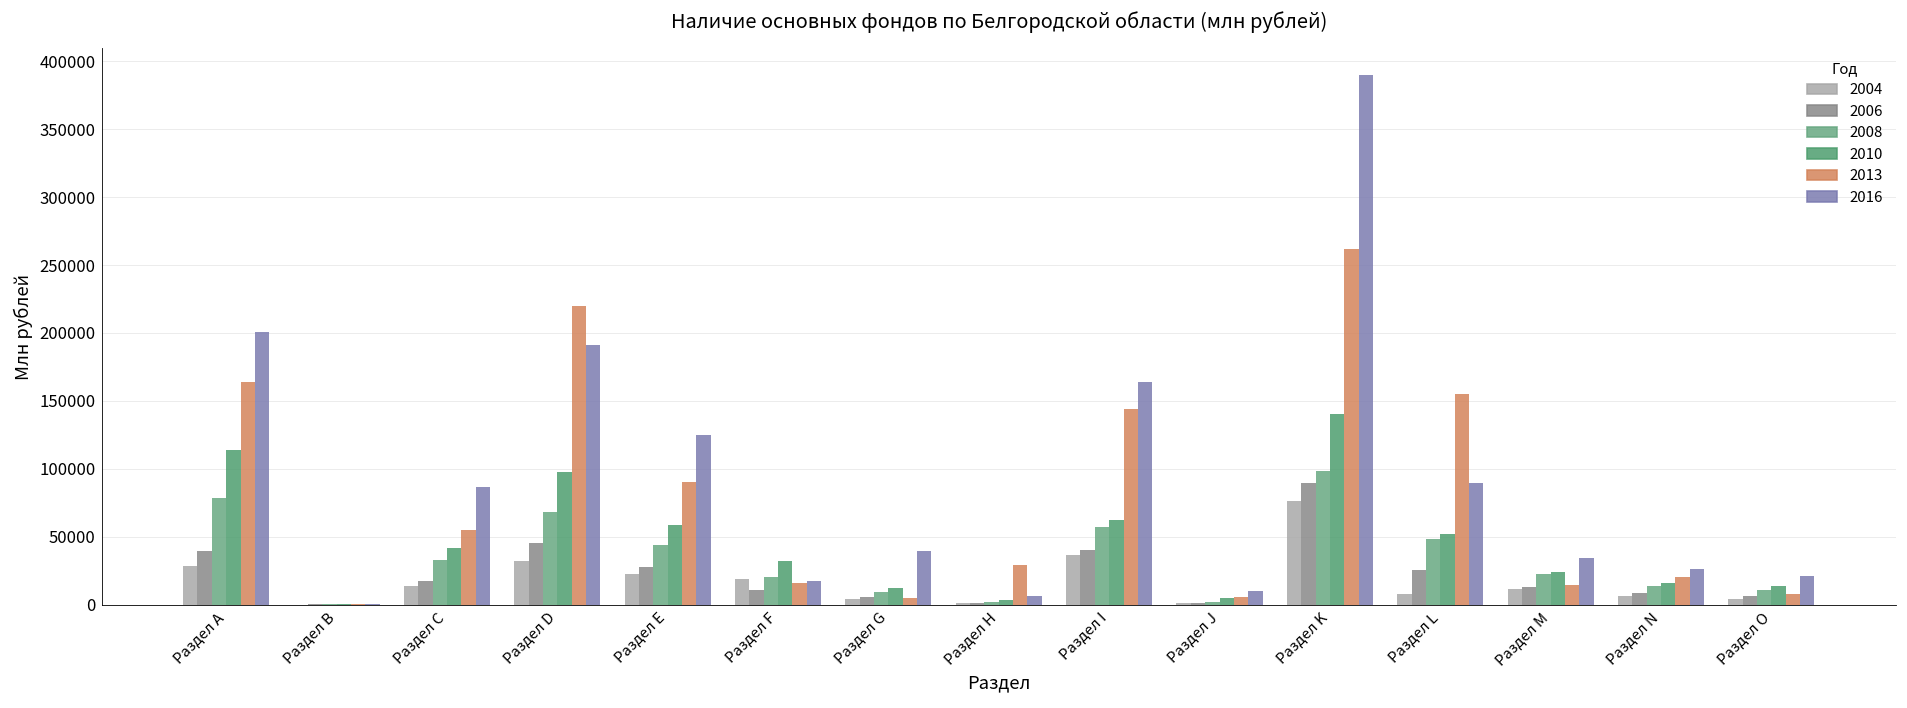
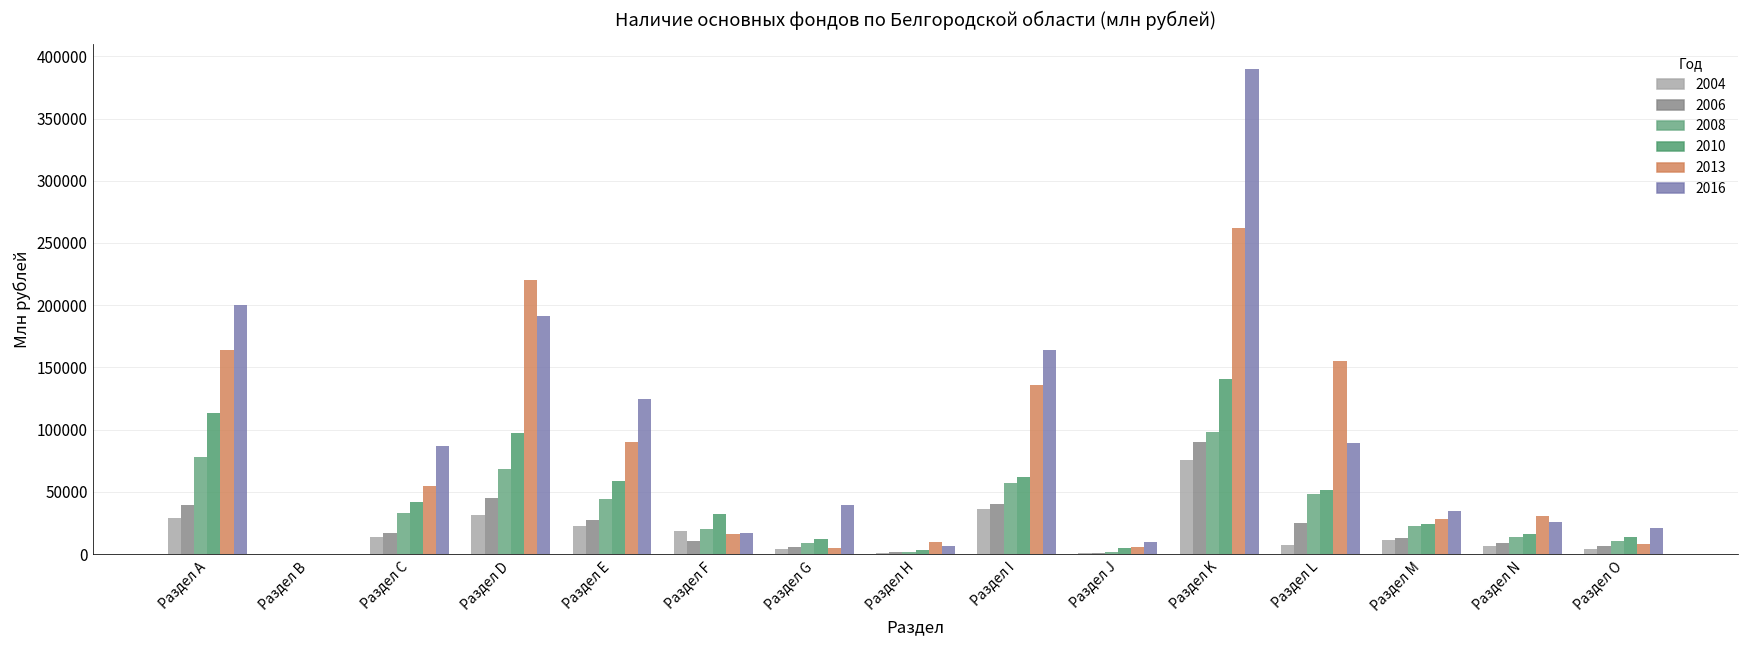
2013, Раздел Н: 29000 -> 10000
2013, Раздел I: 144000 -> 136000
2013, Раздел M: 15000 -> 28000
2013, Раздел N: 20000 -> 31000
